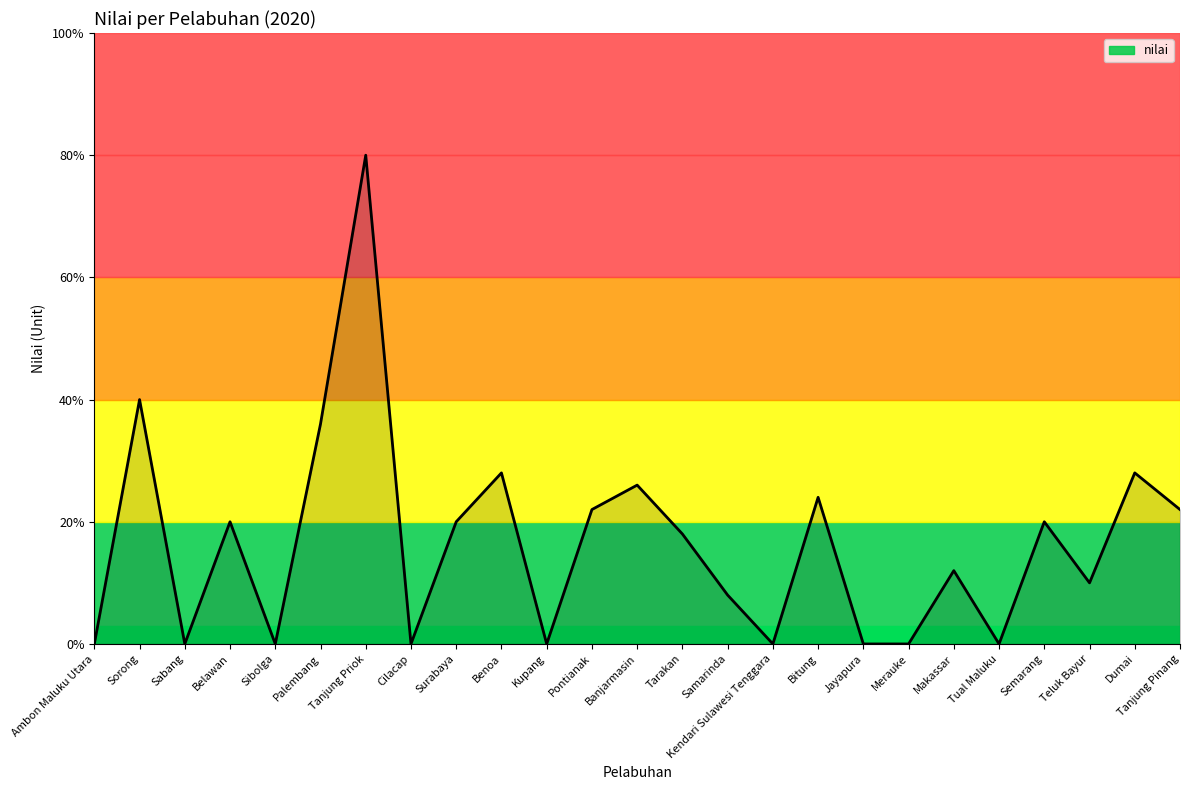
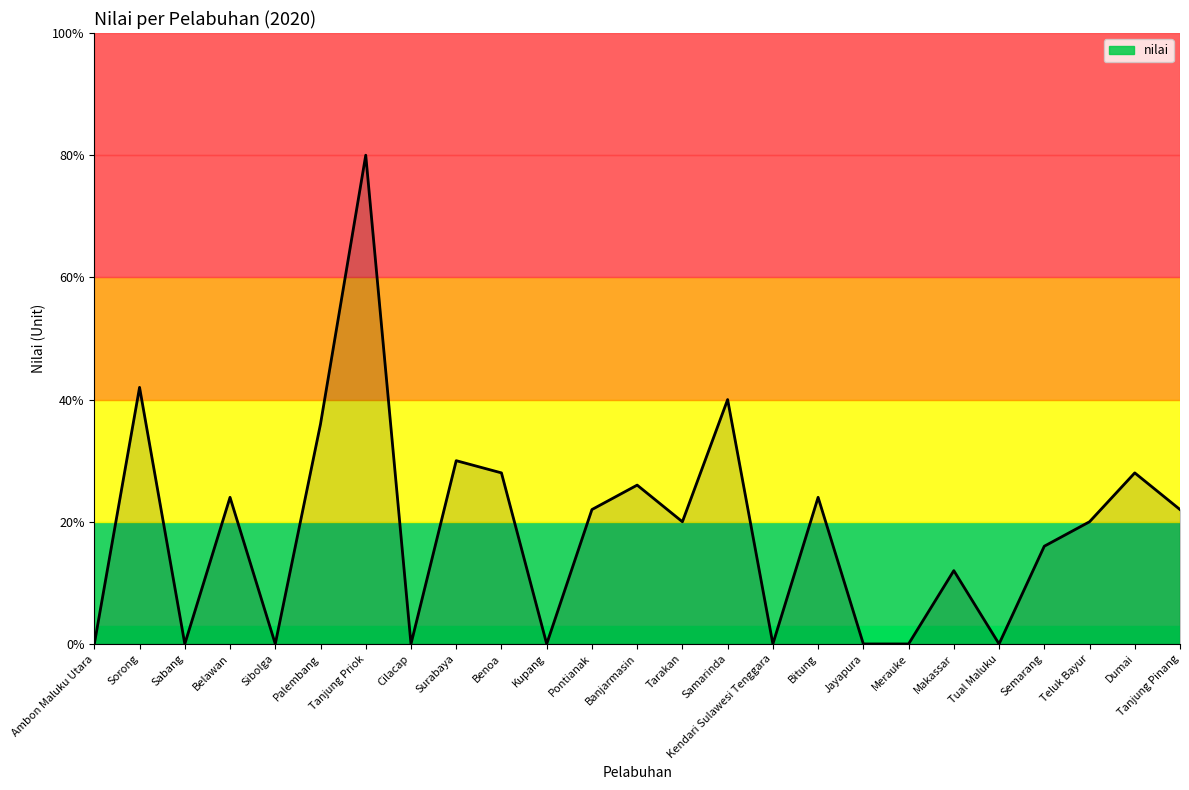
Sorong: 40% -> 42%
Belawan: 20% -> 24%
Surabaya: 20% -> 30%
Tarakan: 18% -> 20%
Samarinda: 8% -> 40%
Semarang: 20% -> 16%
Teluk Bayur: 10% -> 20%
